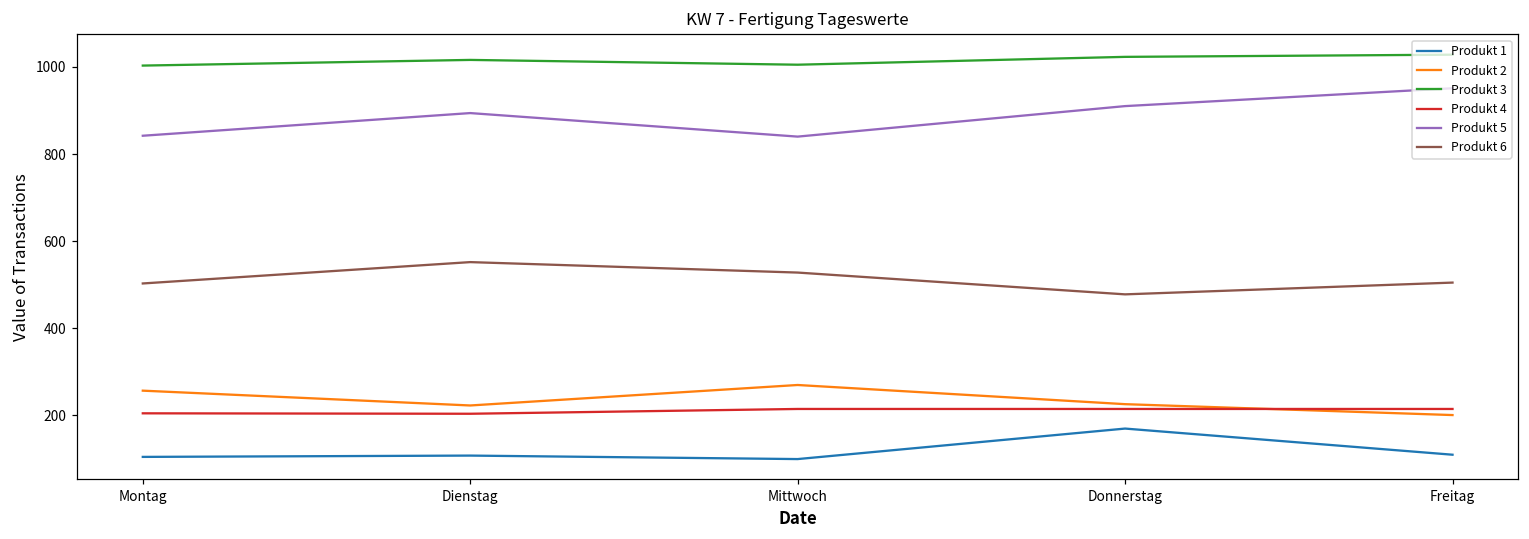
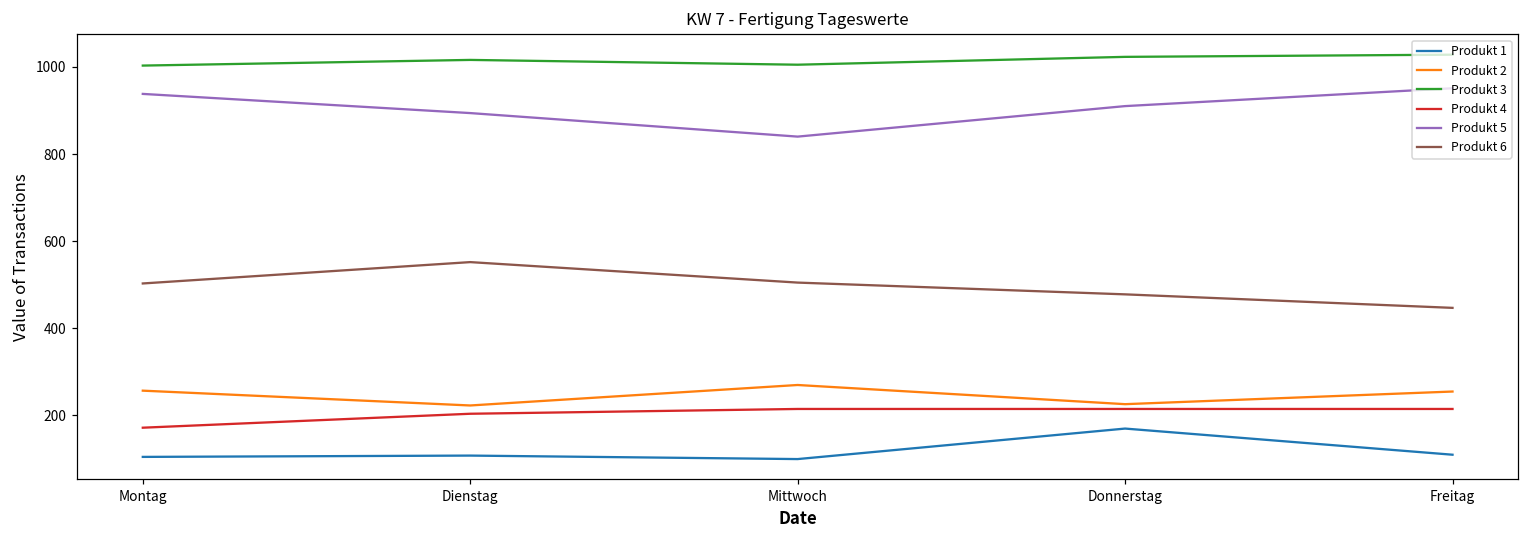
Produkt 4, Montag: 210 -> 170
Produkt 5, Montag: 840 -> 940
Produkt 6, Mittwoch: 530 -> 510
Produkt 2, Freitag: 200 -> 260
Produkt 6, Freitag: 510 -> 450
